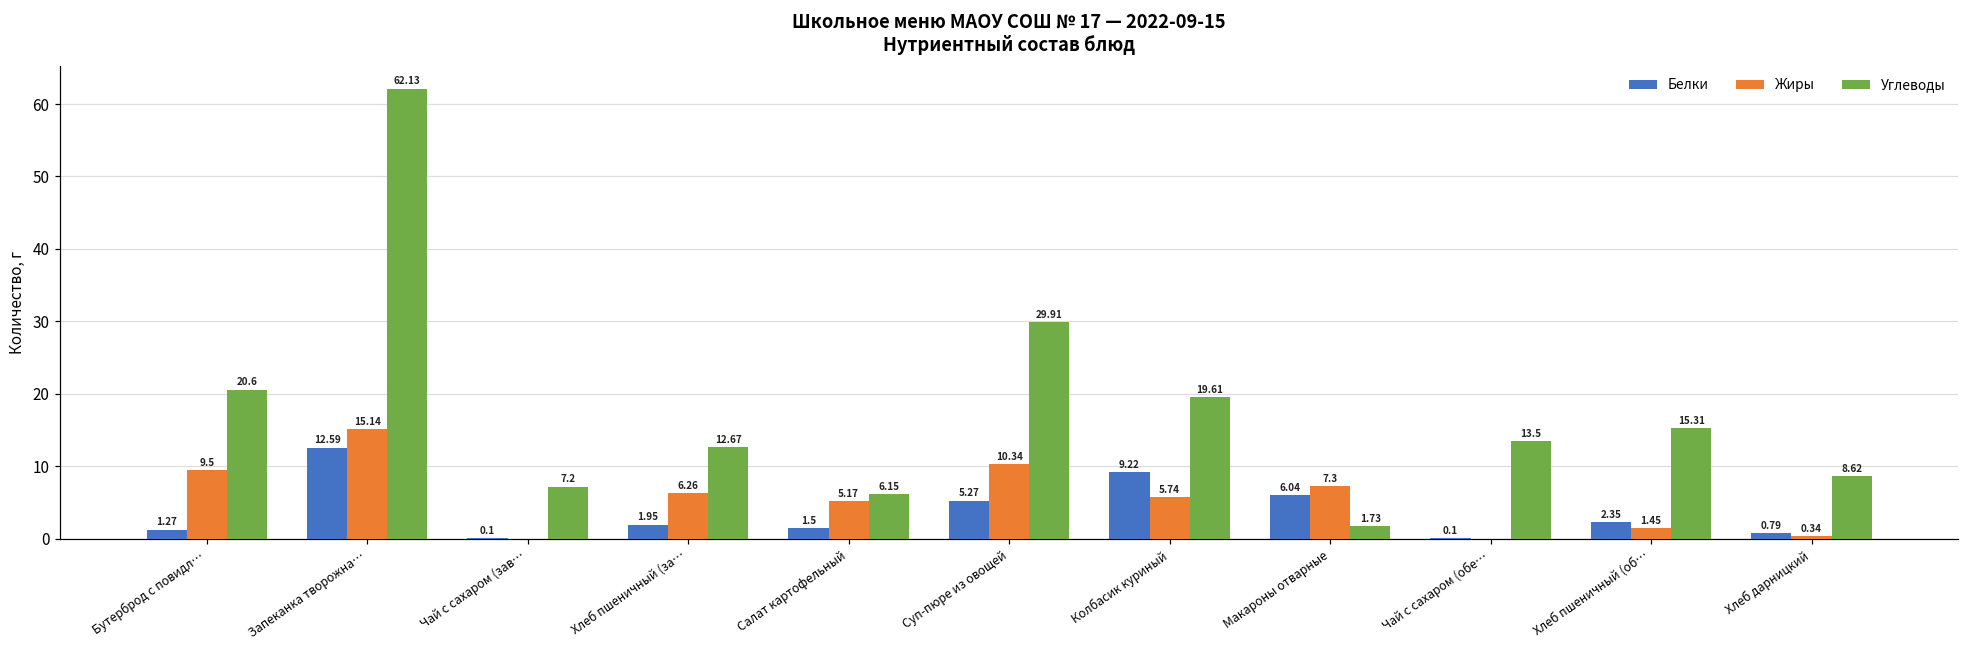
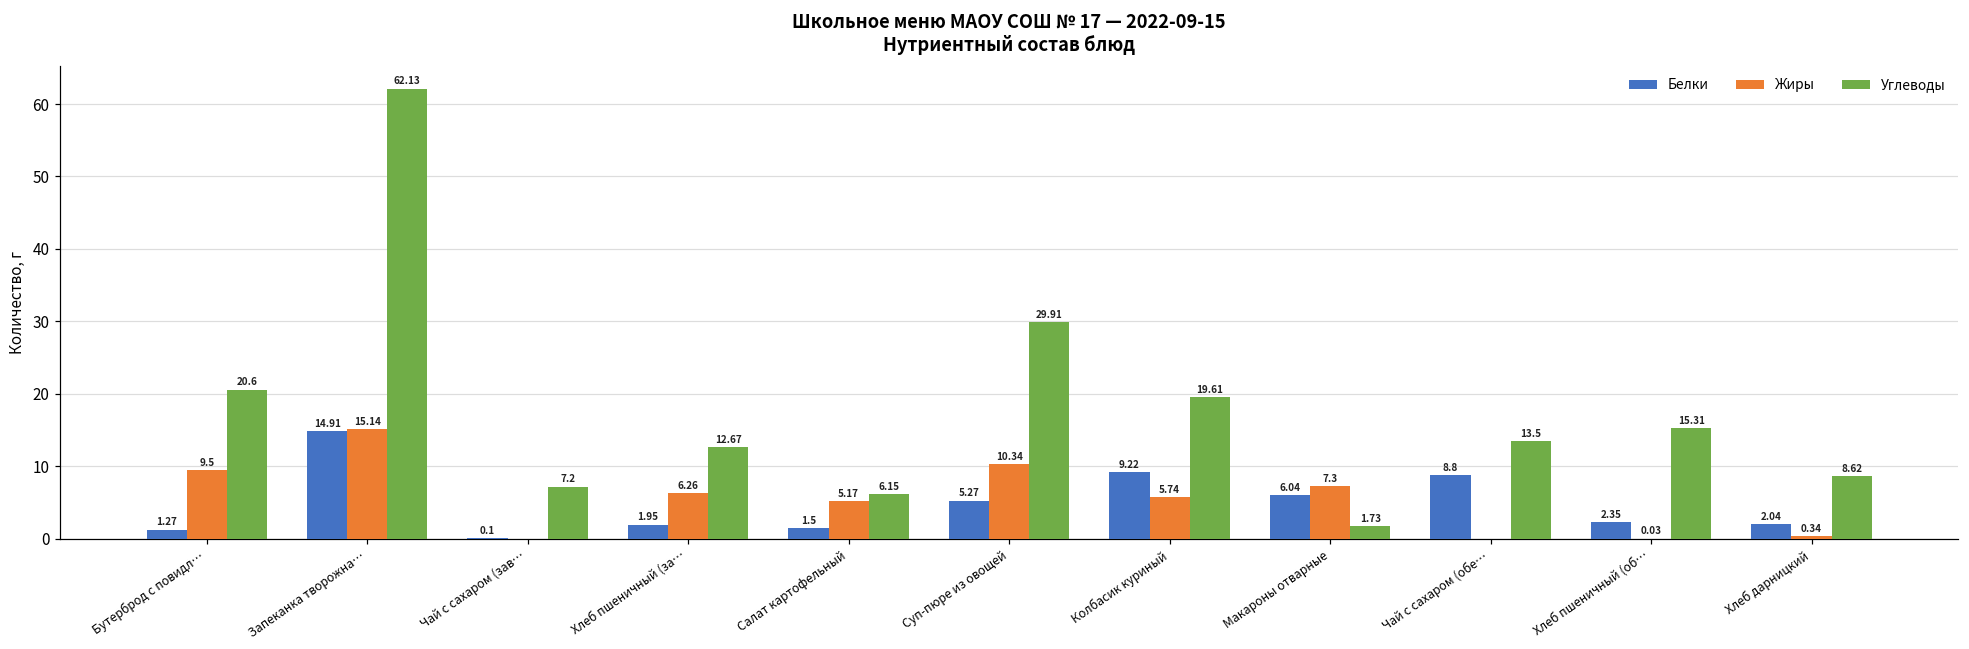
Белки, Запеканка творожна…: 12.59 -> 14.91
Белки, Чай с сахаром (обе…: 0.1 -> 8.8
Жиры, Хлеб пшеничный (об…: 1.45 -> 0.03
Белки, Хлеб дарницкий: 0.79 -> 2.04
